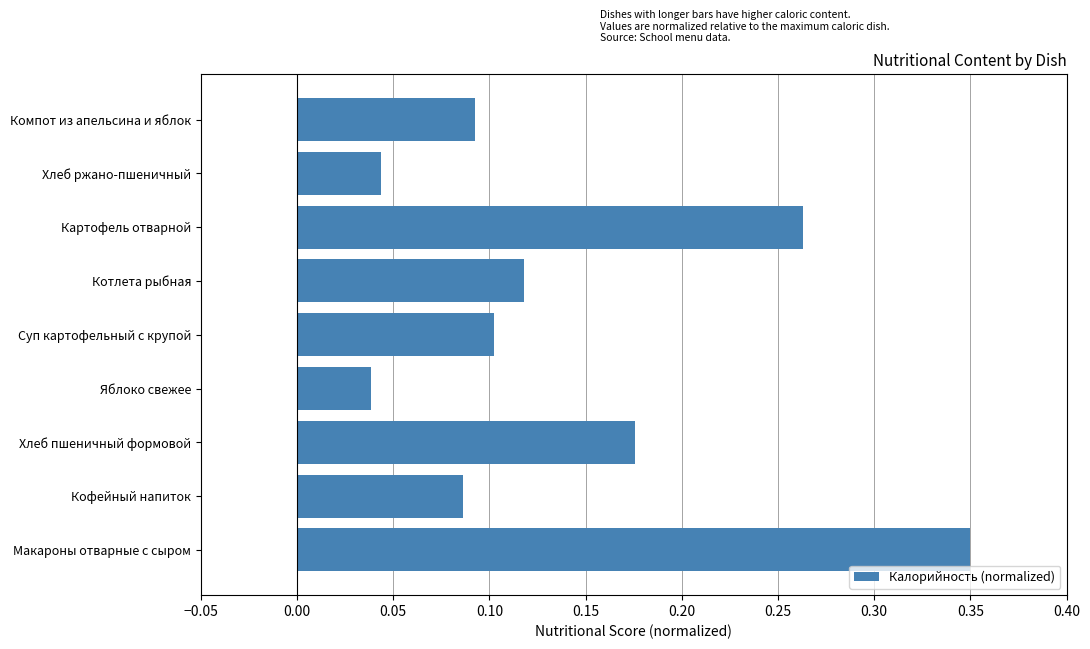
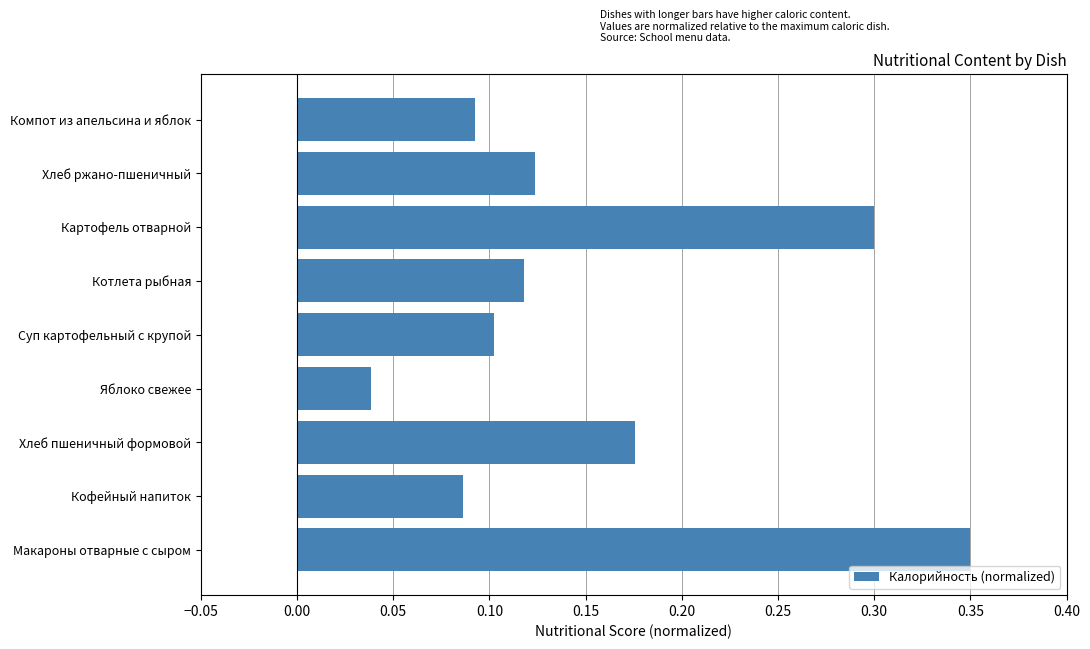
Хлеб ржано-пшеничный: 0.044 -> 0.124
Картофель отварной: 0.263 -> 0.300
